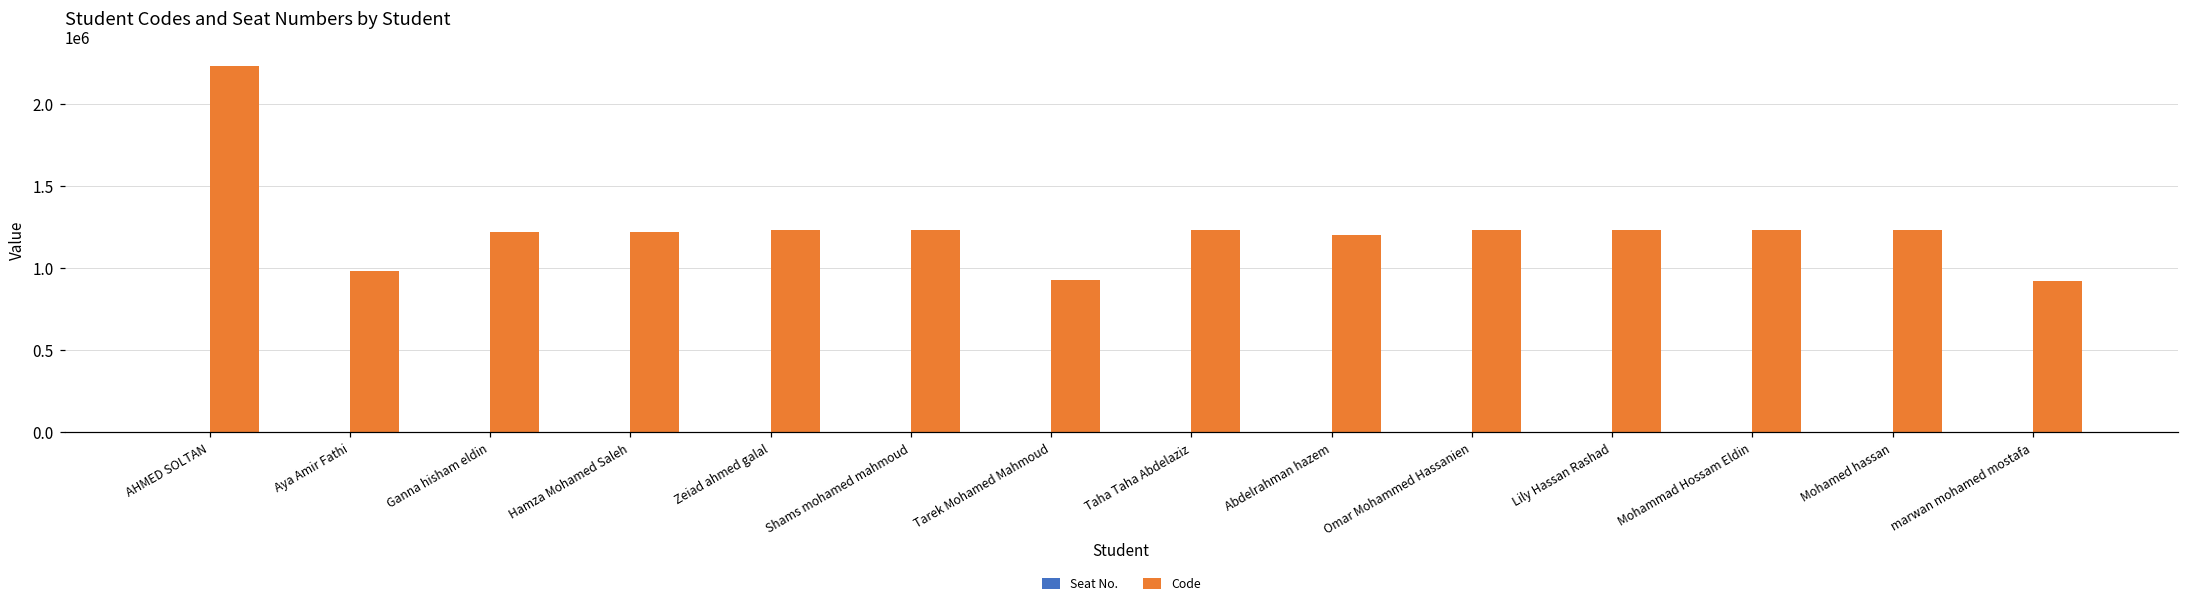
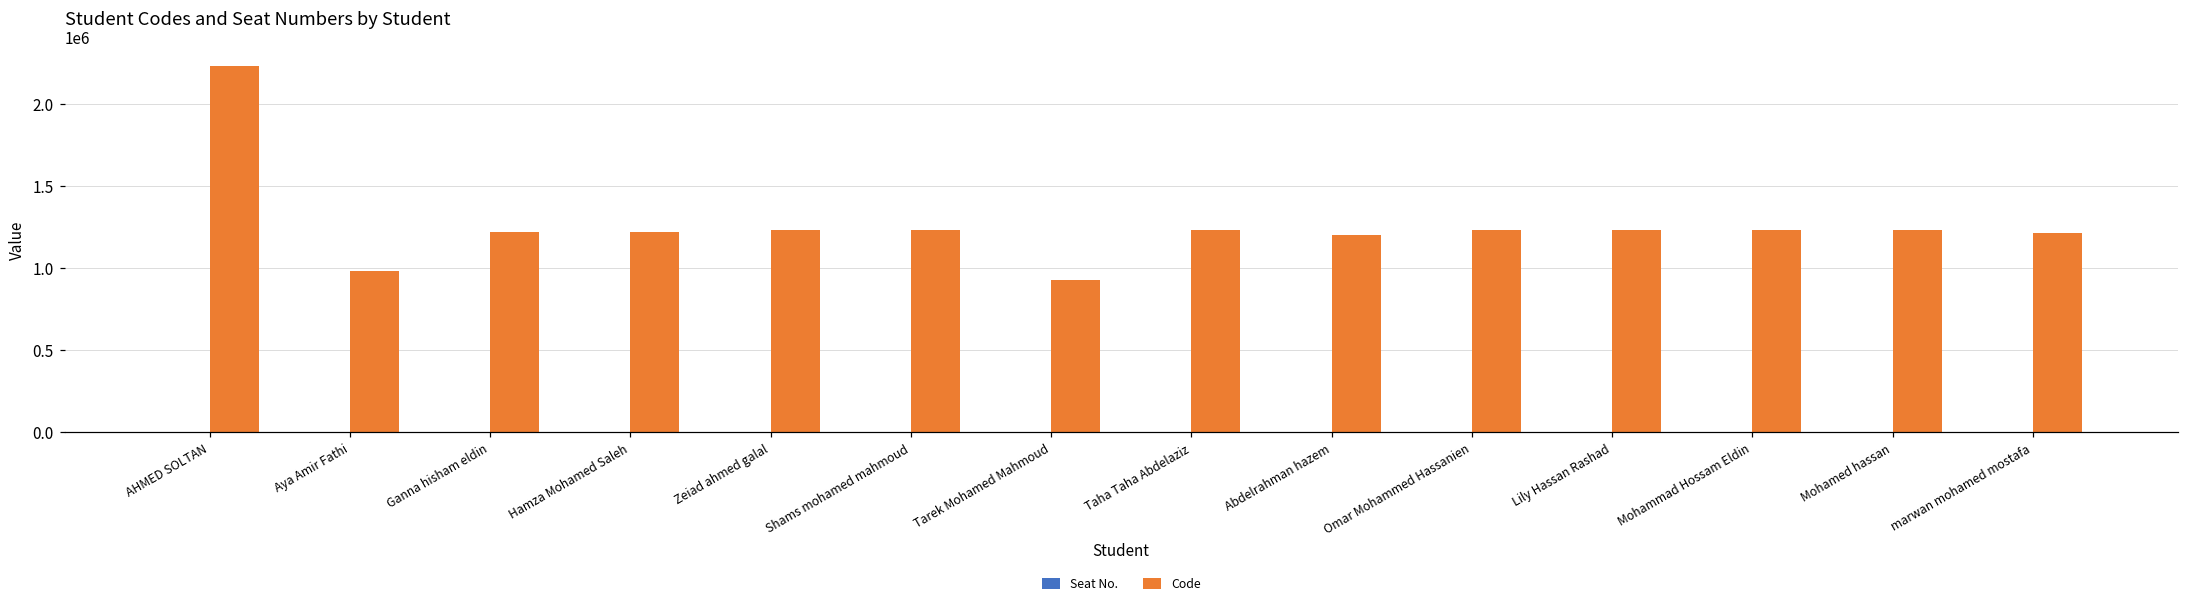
Code, marwan mohamed mostafa: 920000 -> 1210000
